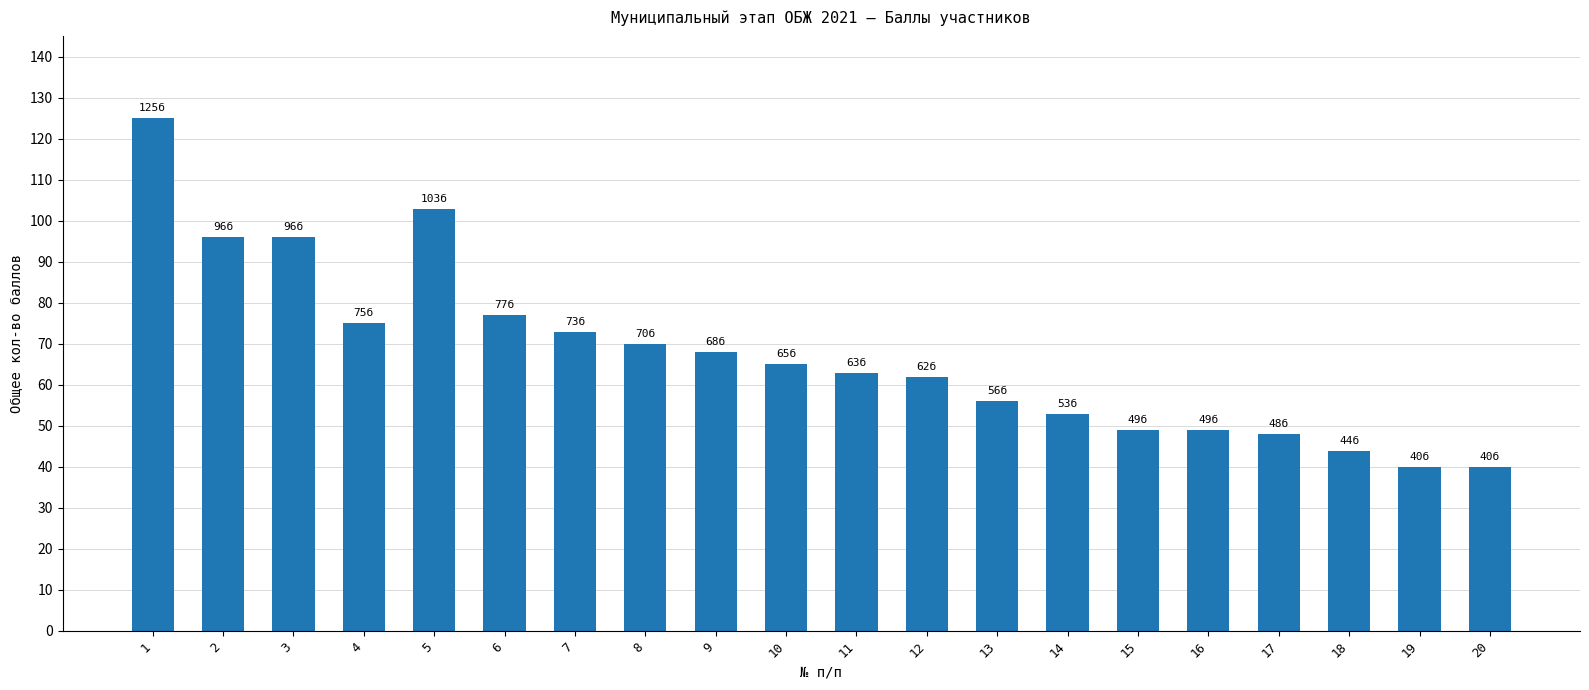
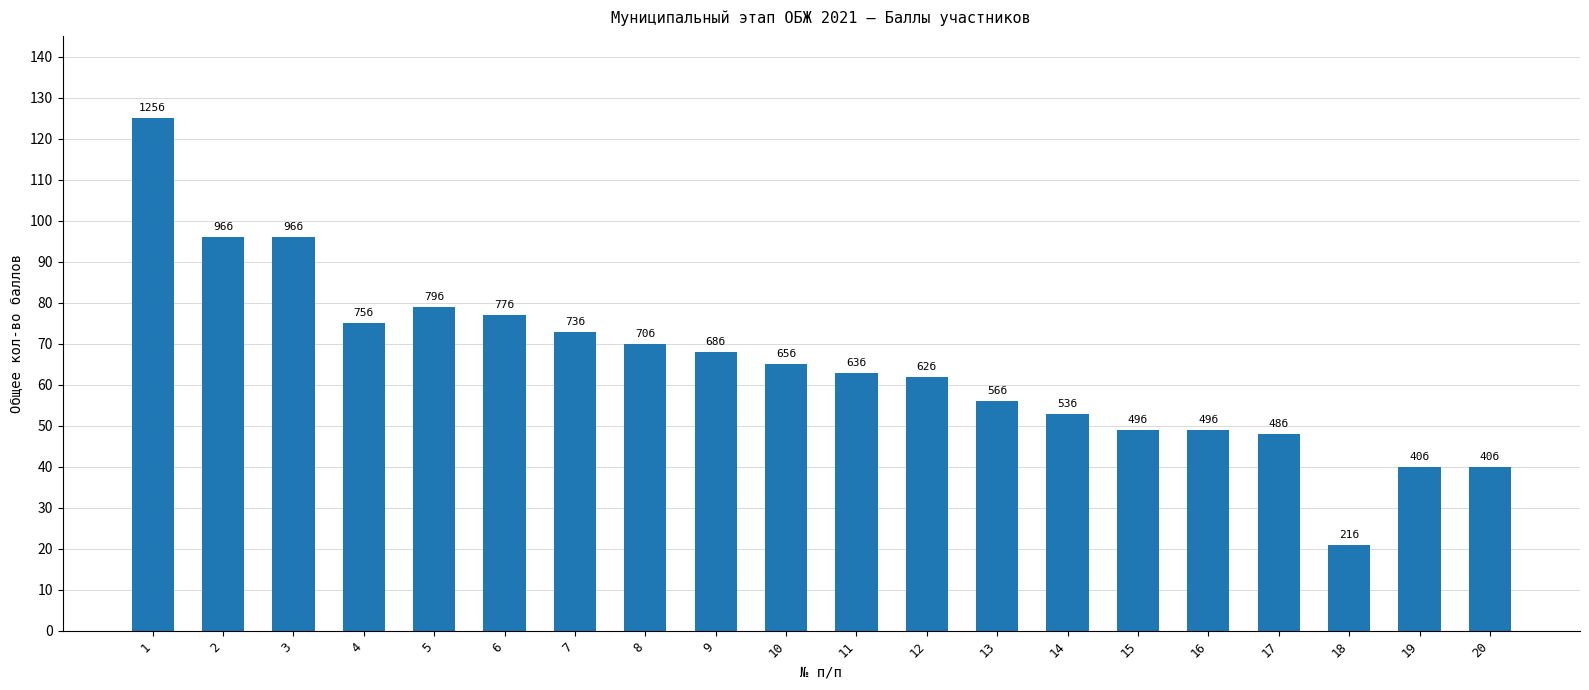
5: 103б -> 79б
18: 44б -> 21б
